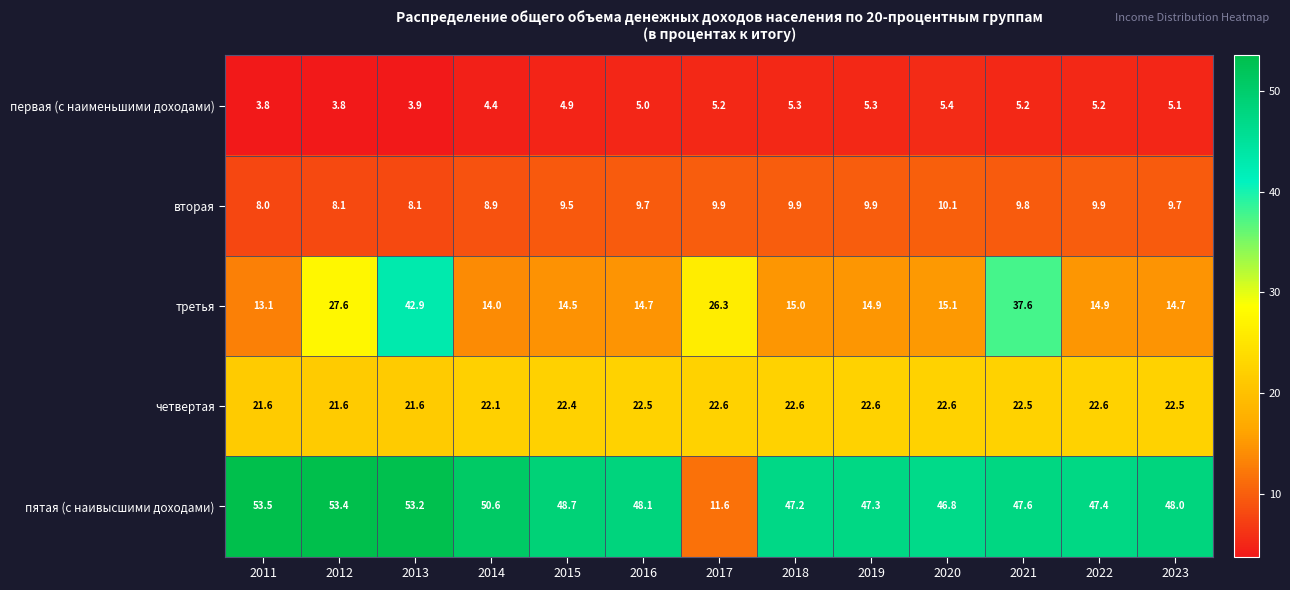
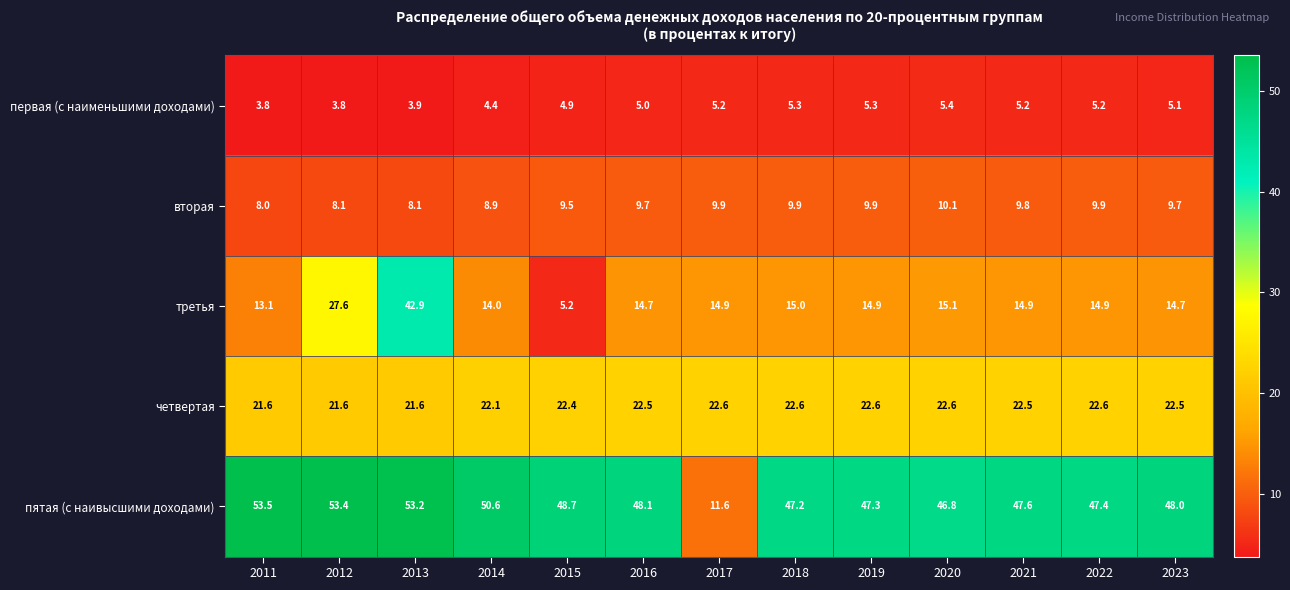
третья, 2015: 14.5 -> 5.2
третья, 2017: 26.3 -> 14.9
третья, 2021: 37.6 -> 14.9
